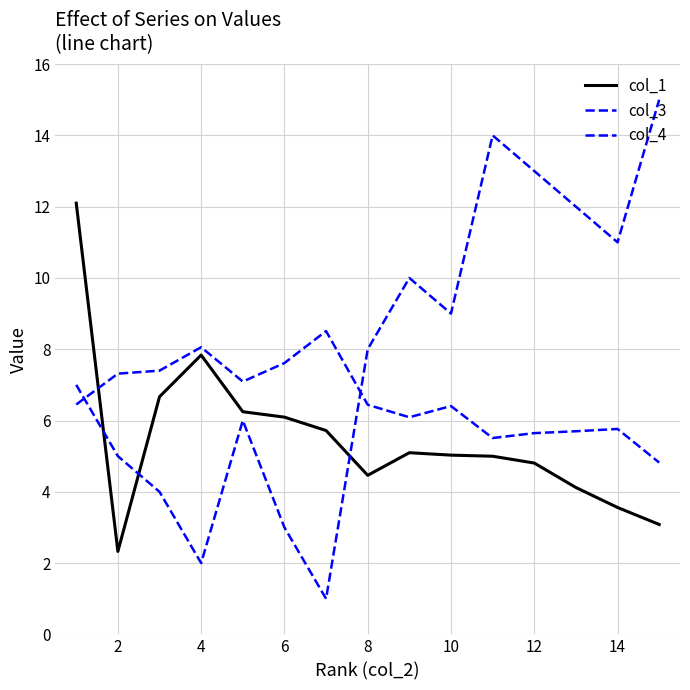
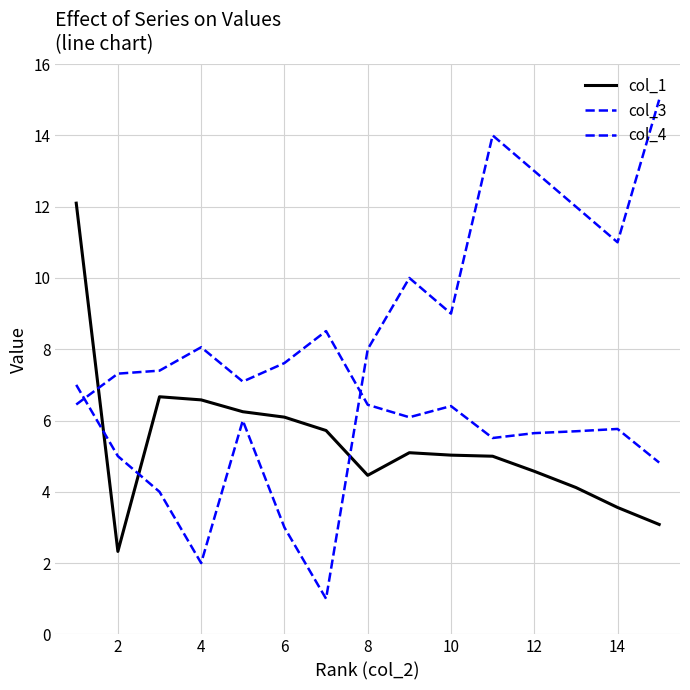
col_1, 4: 7.8 -> 6.6
col_1, 12: 4.8 -> 4.6
